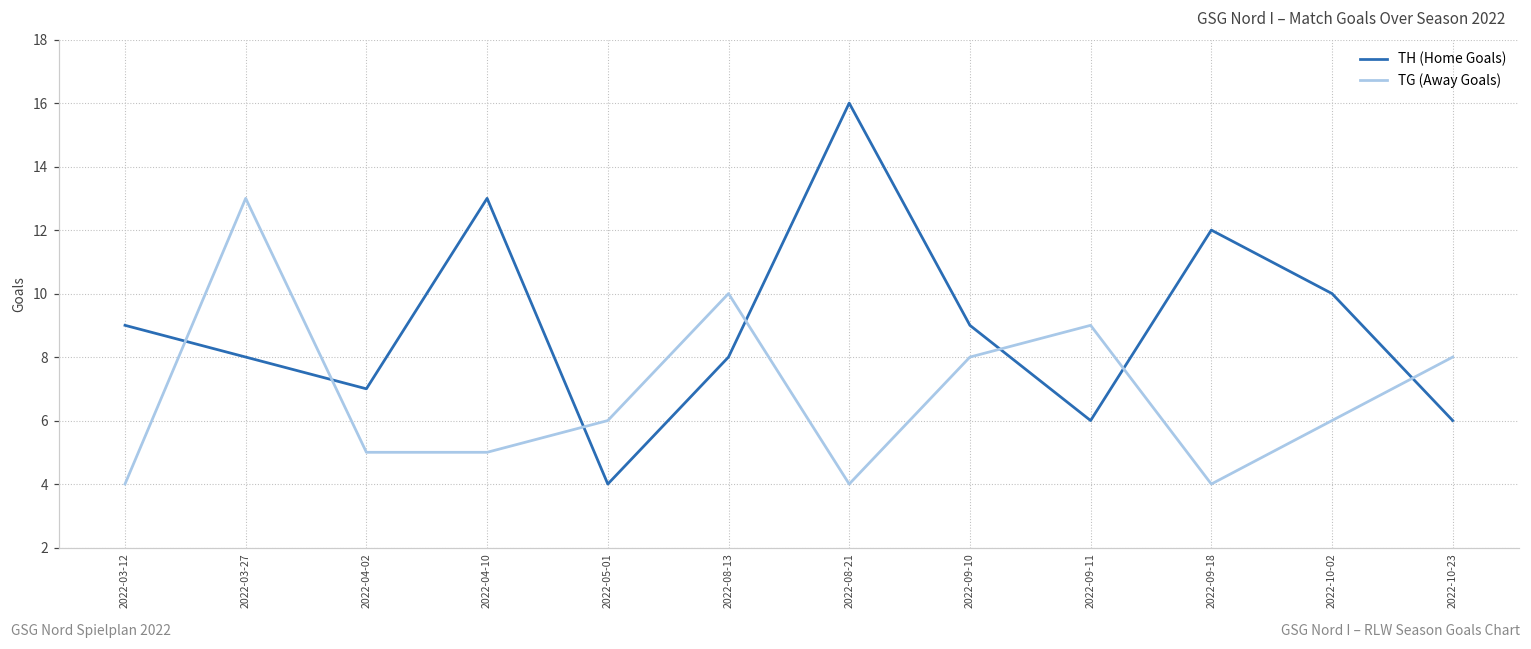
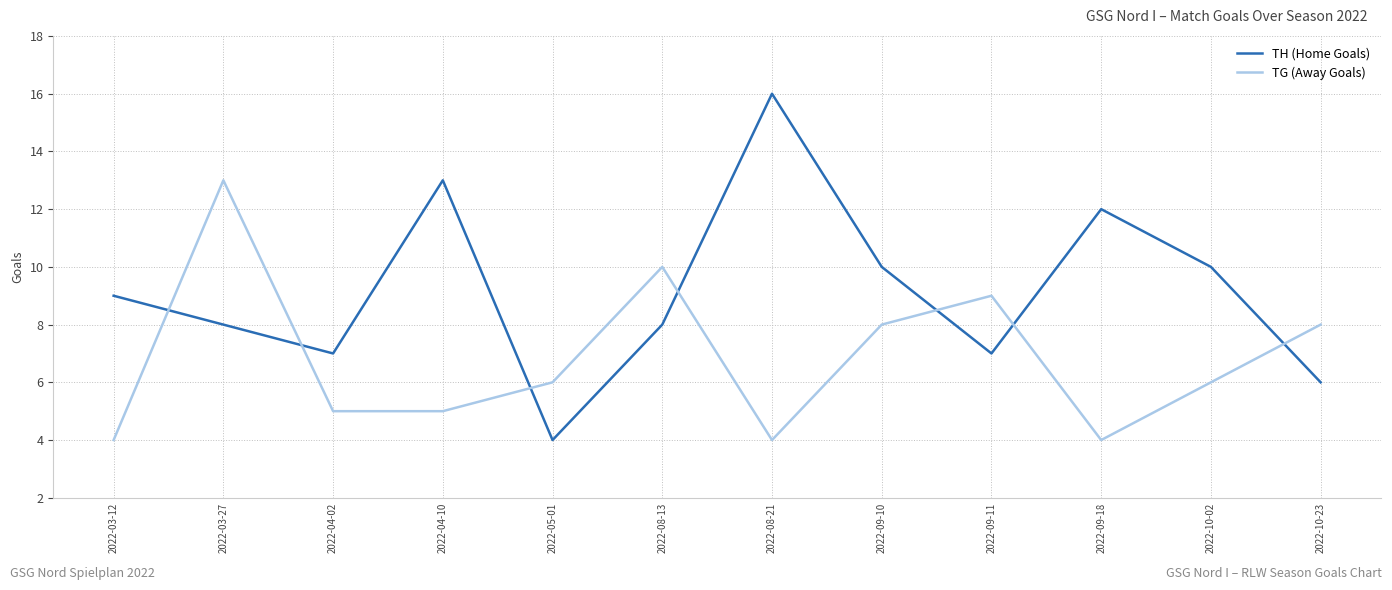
TH (Home Goals), 2022-09-10: 9 -> 10
TH (Home Goals), 2022-09-11: 6 -> 7
